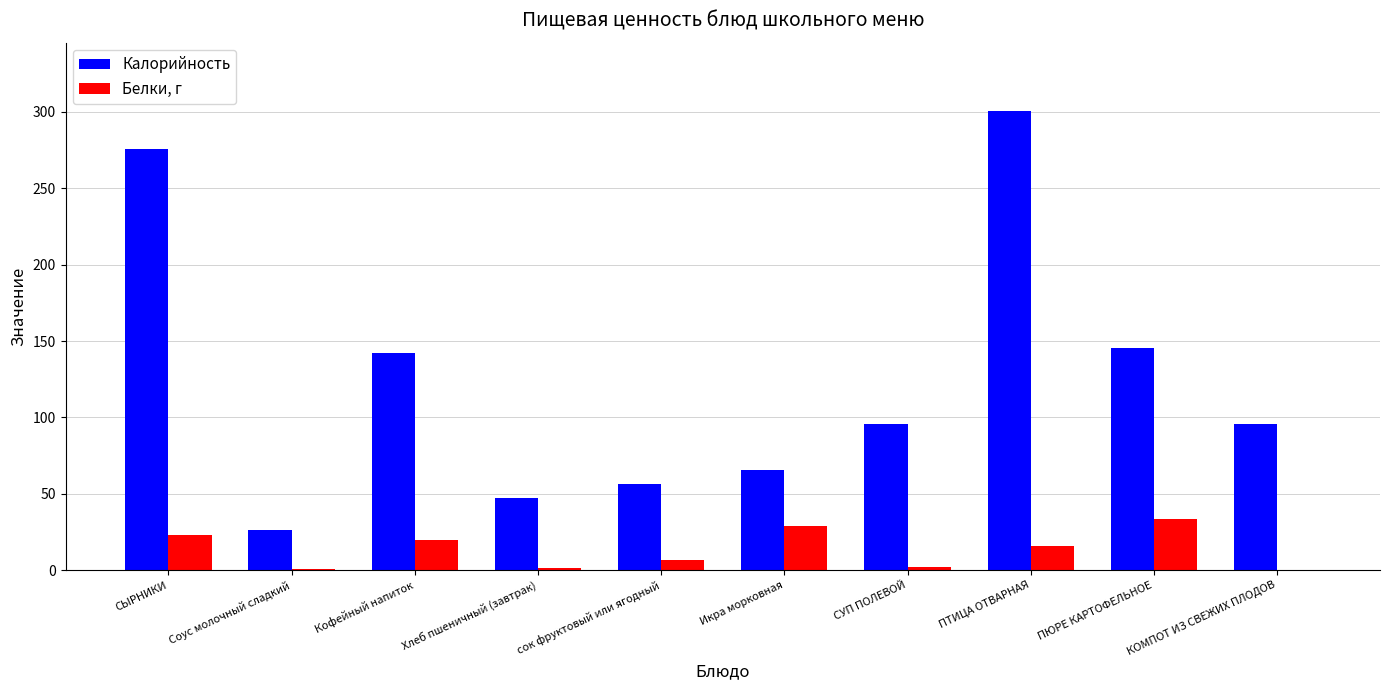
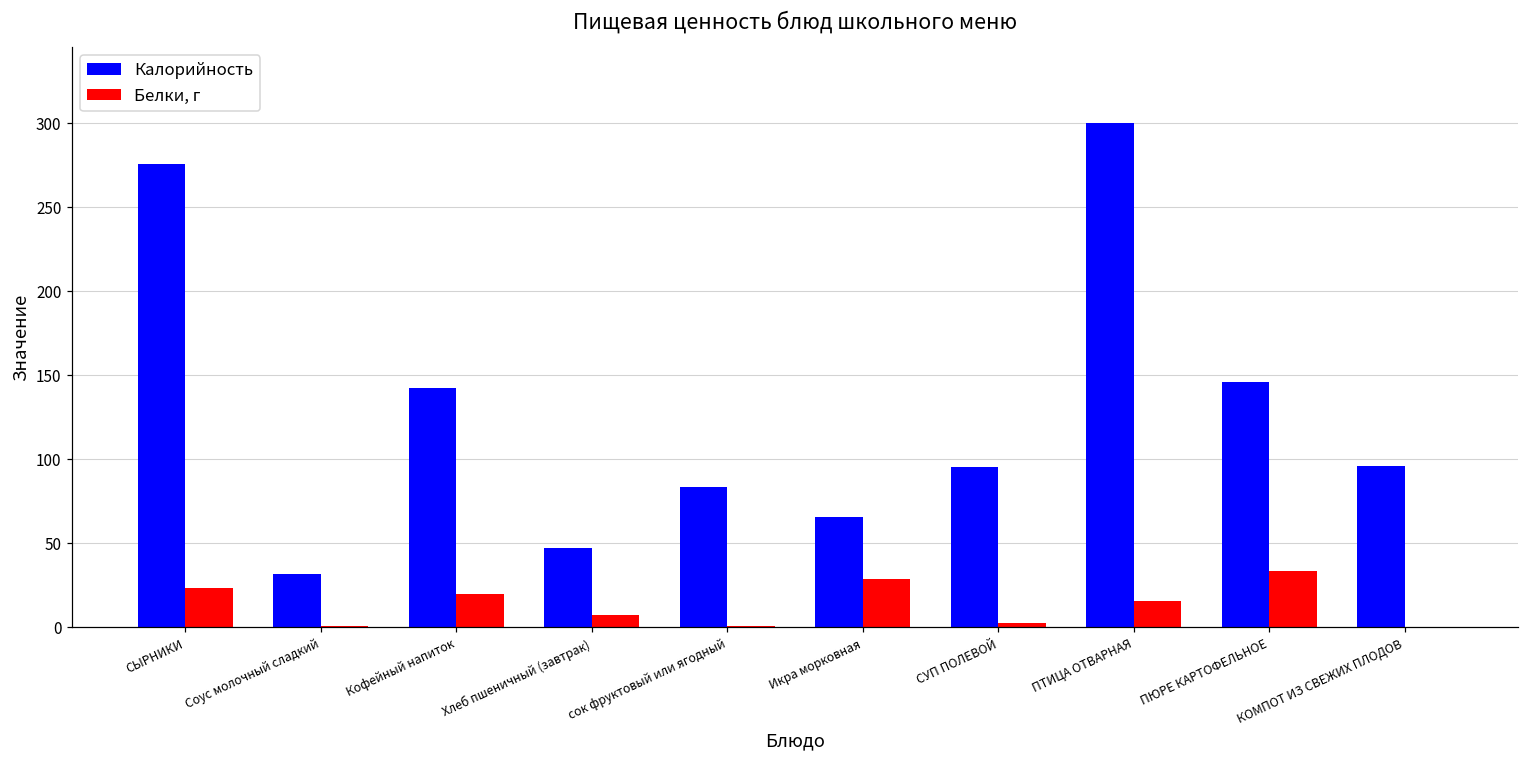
Калорийность, Соус молочный сладкий: 26 -> 32
Белки, г, Хлеб пшеничный (завтрак): 2 -> 8
Калорийность, сок фруктовый или ягодный: 56 -> 83
Белки, г, сок фруктовый или ягодный: 7 -> 1
